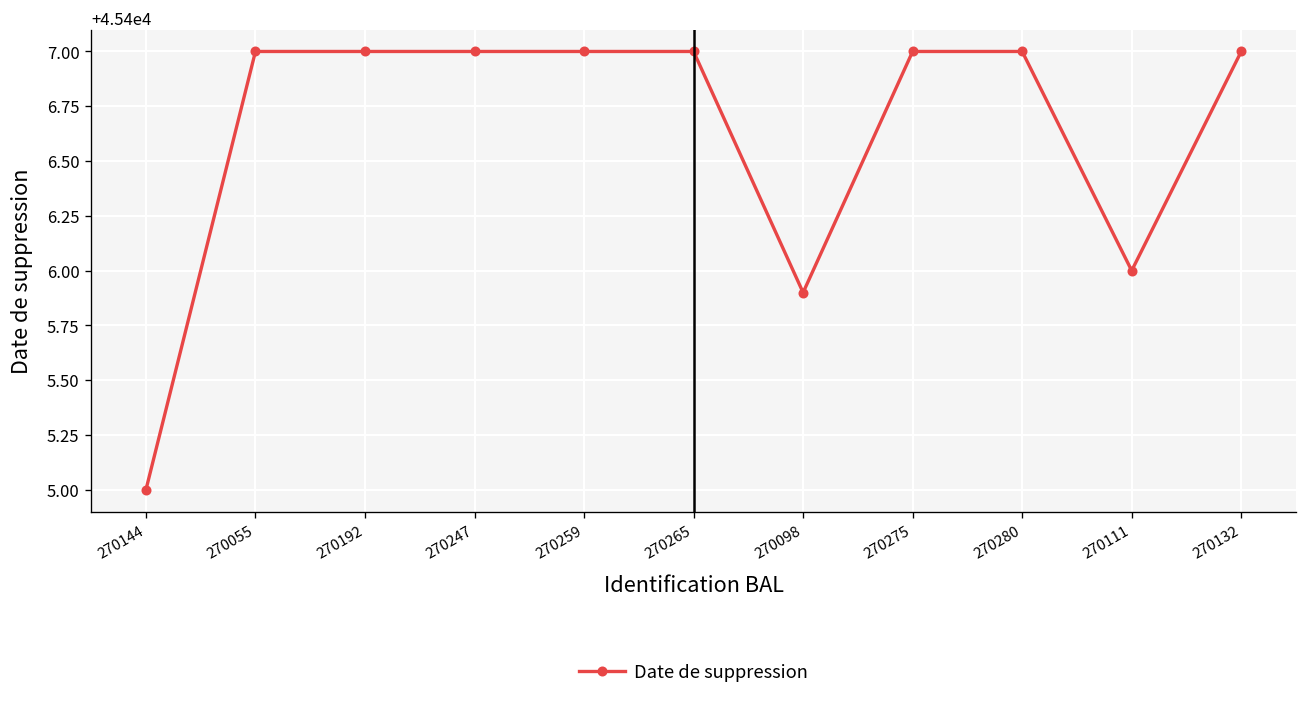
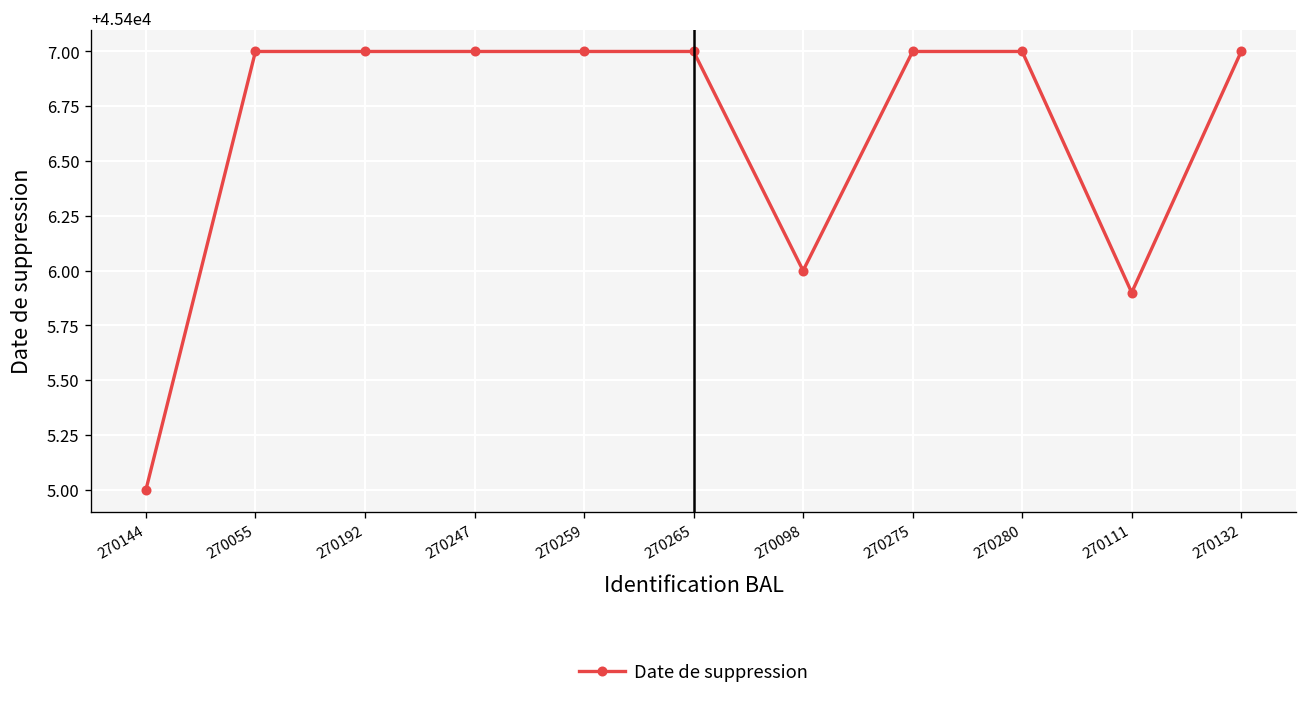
270098: 45405.9 -> 45406.0
270111: 45406.0 -> 45405.9
